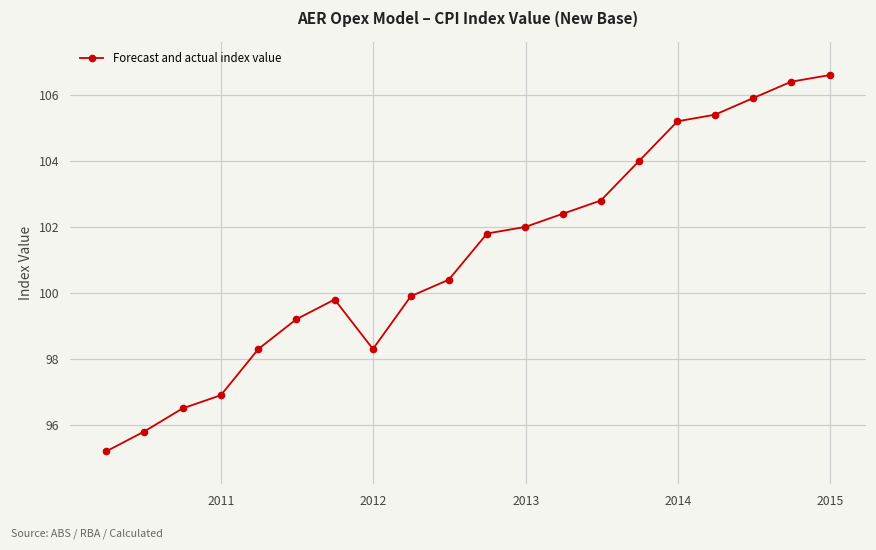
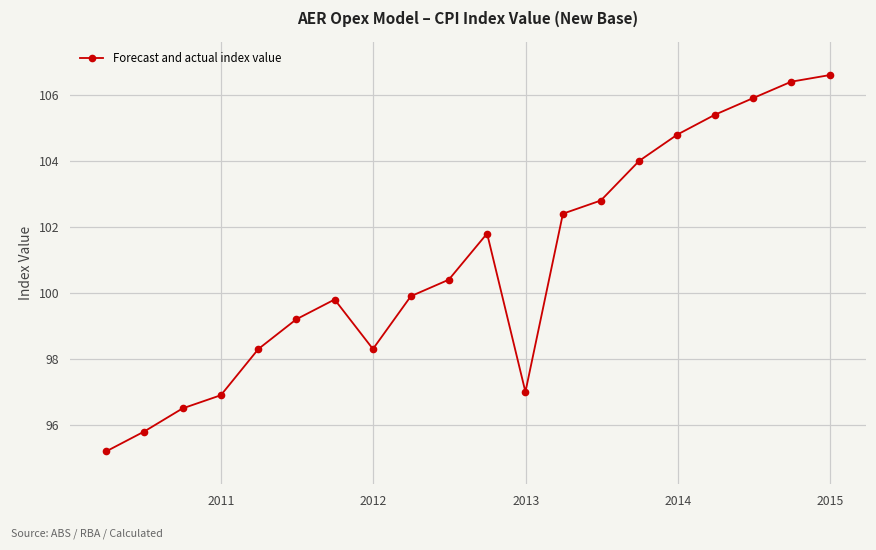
2013: 102 -> 97
2014: 105.2 -> 104.8
